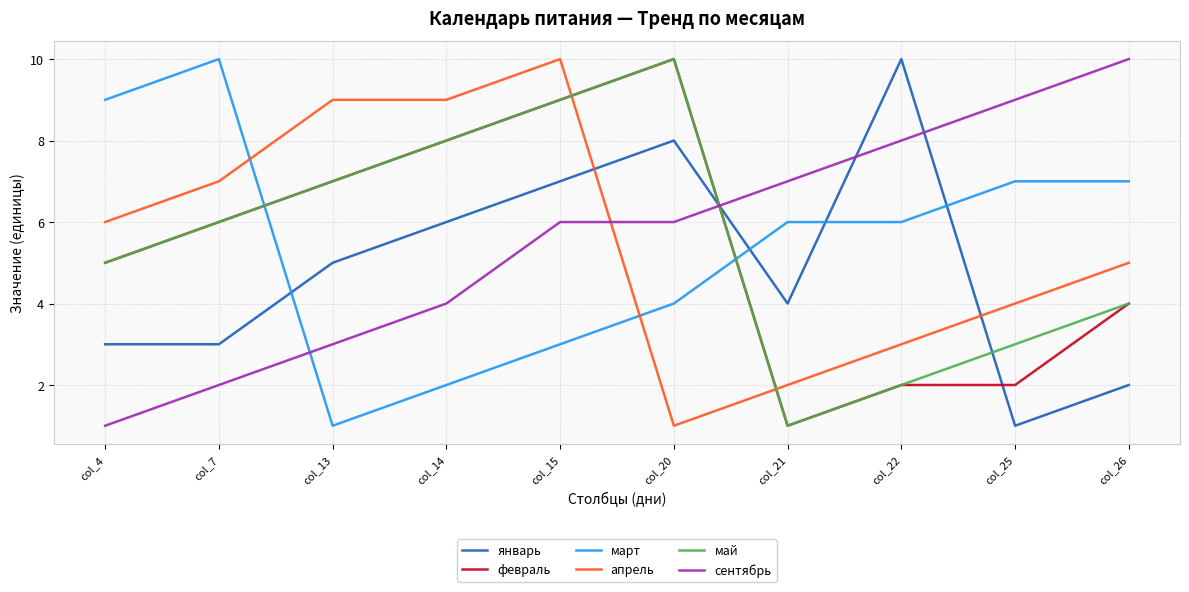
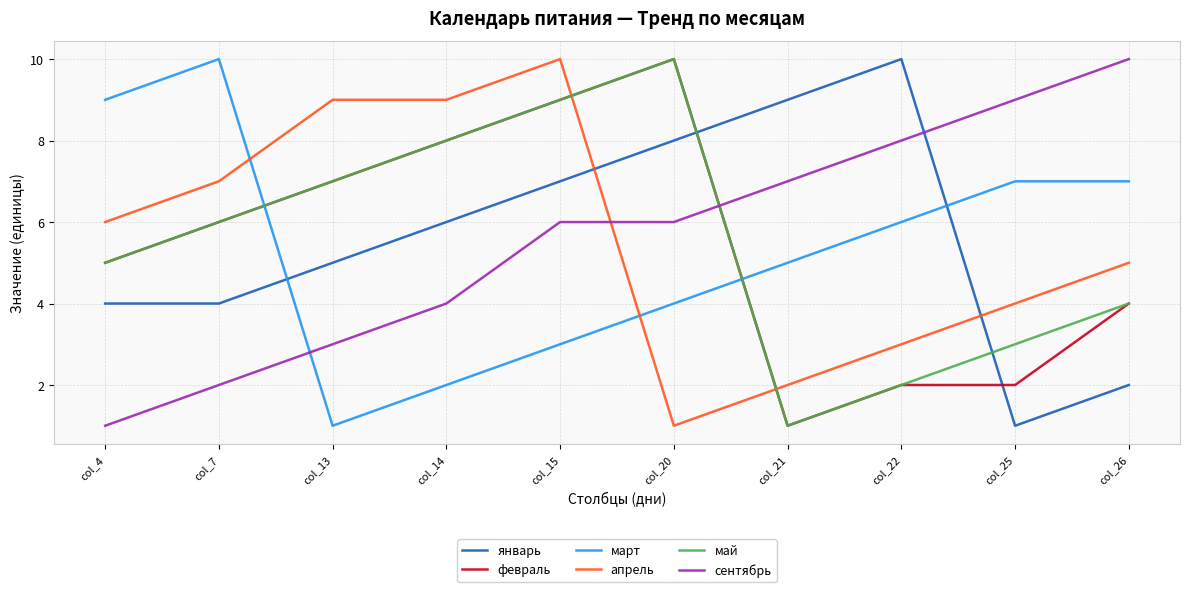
январь, col_4: 3 -> 4
январь, col_7: 3 -> 4
январь, col_21: 4 -> 9
март, col_21: 6 -> 5
